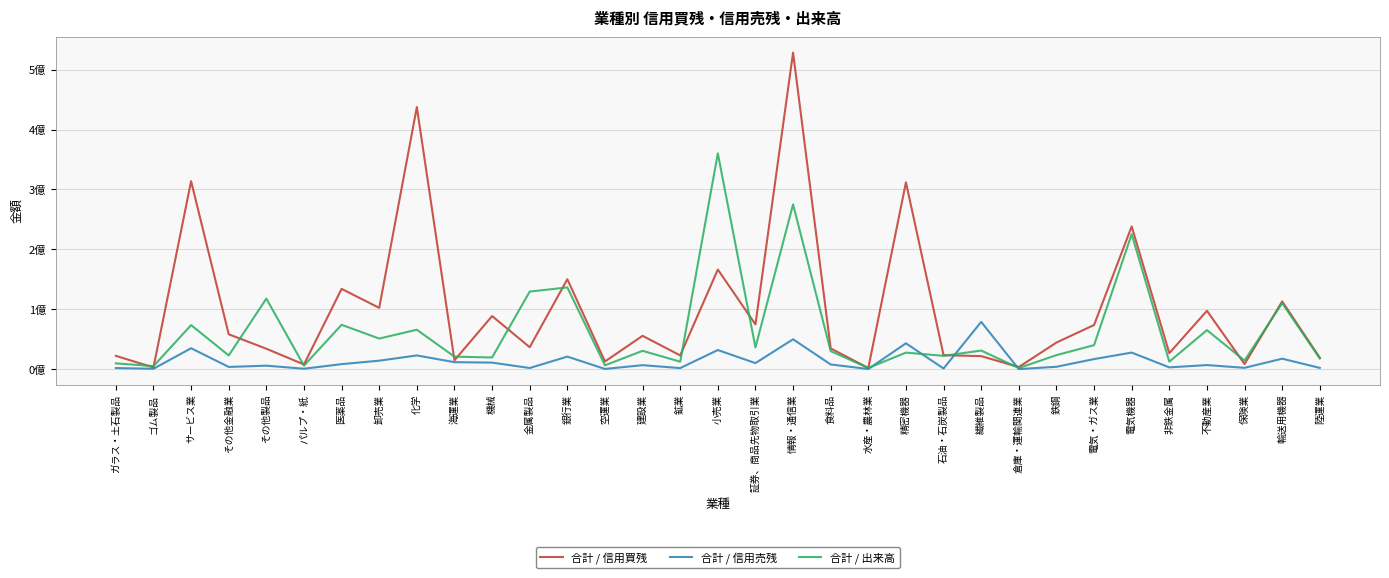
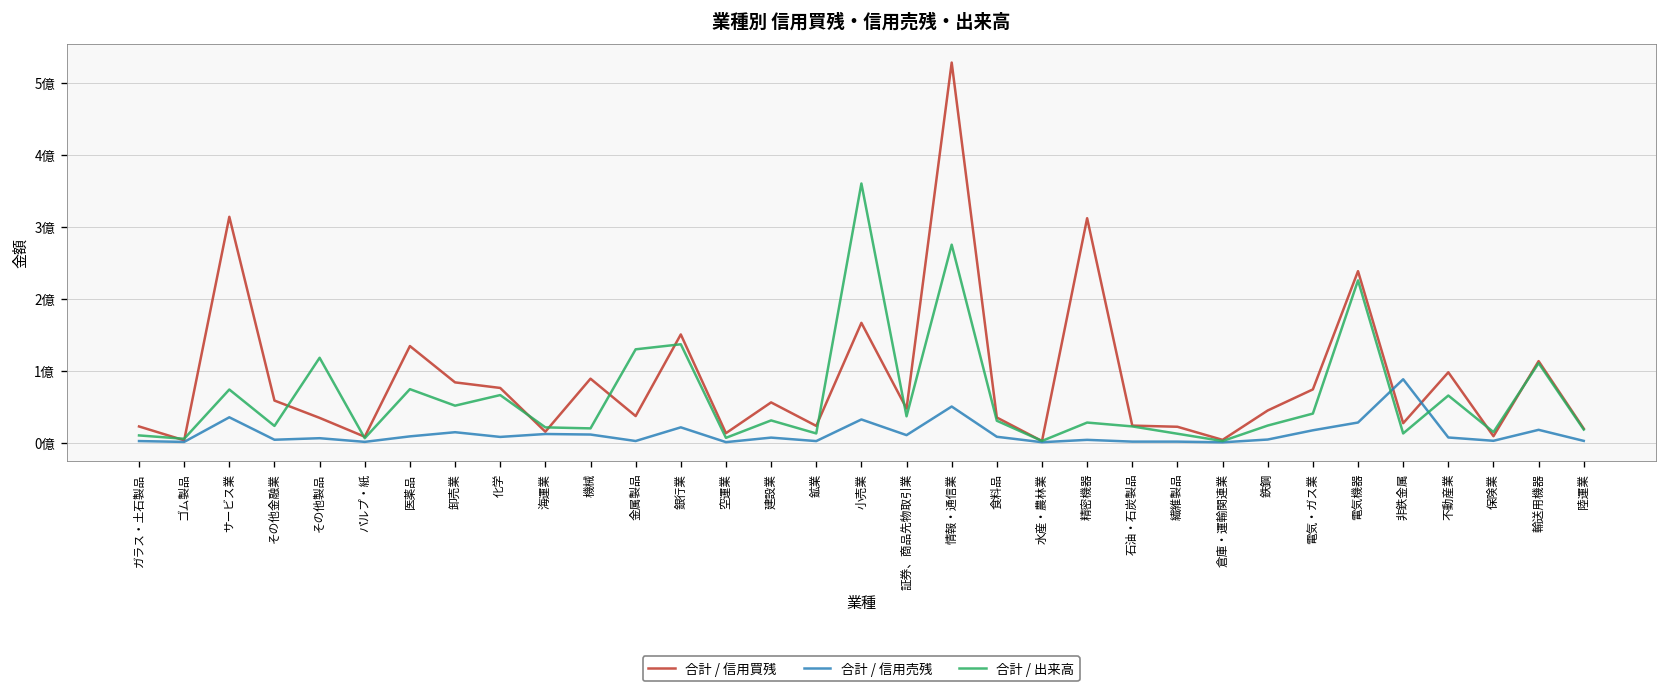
合計 / 信用買残, 卸売業: 1.0億 -> 0.8億
合計 / 信用買残, 化学: 4.4億 -> 0.8億
合計 / 信用売残, 化学: 0.2億 -> 0.1億
合計 / 信用買残, 証券、商品先物取引業: 0.7億 -> 0.5億
合計 / 信用売残, 精密機器: 0.4億 -> 0.0億
合計 / 信用売残, 繊維製品: 0.8億 -> 0.0億
合計 / 出来高, 繊維製品: 0.3億 -> 0.1億
合計 / 信用売残, 非鉄金属: 0.0億 -> 0.9億
